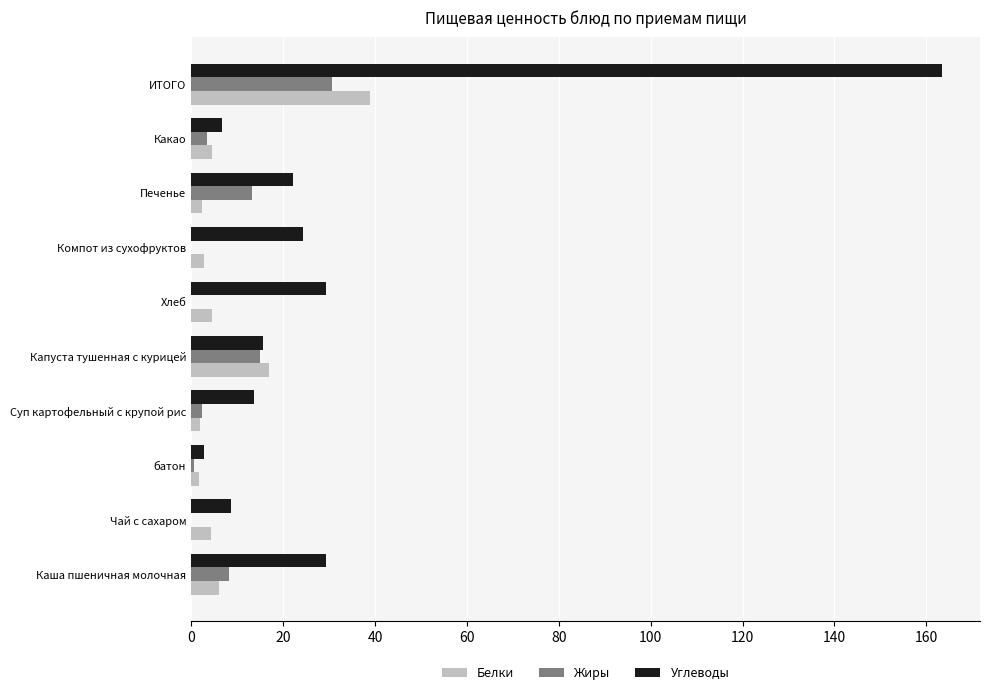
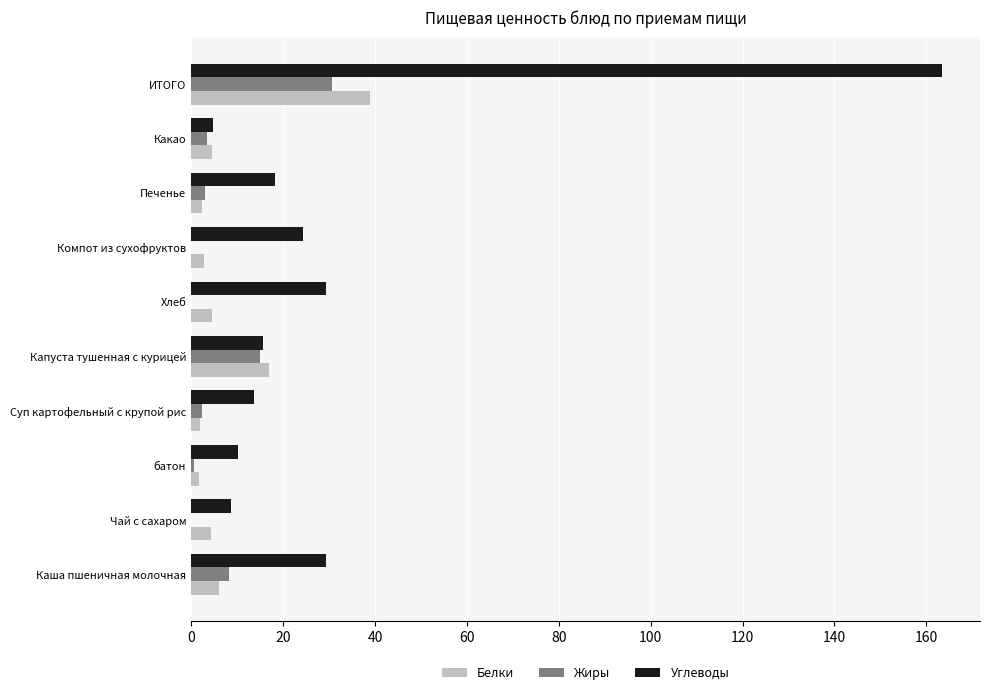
Углеводы, Какао: 7 -> 5
Углеводы, Печенье: 22 -> 18
Жиры, Печенье: 13 -> 3
Углеводы, батон: 3 -> 10
